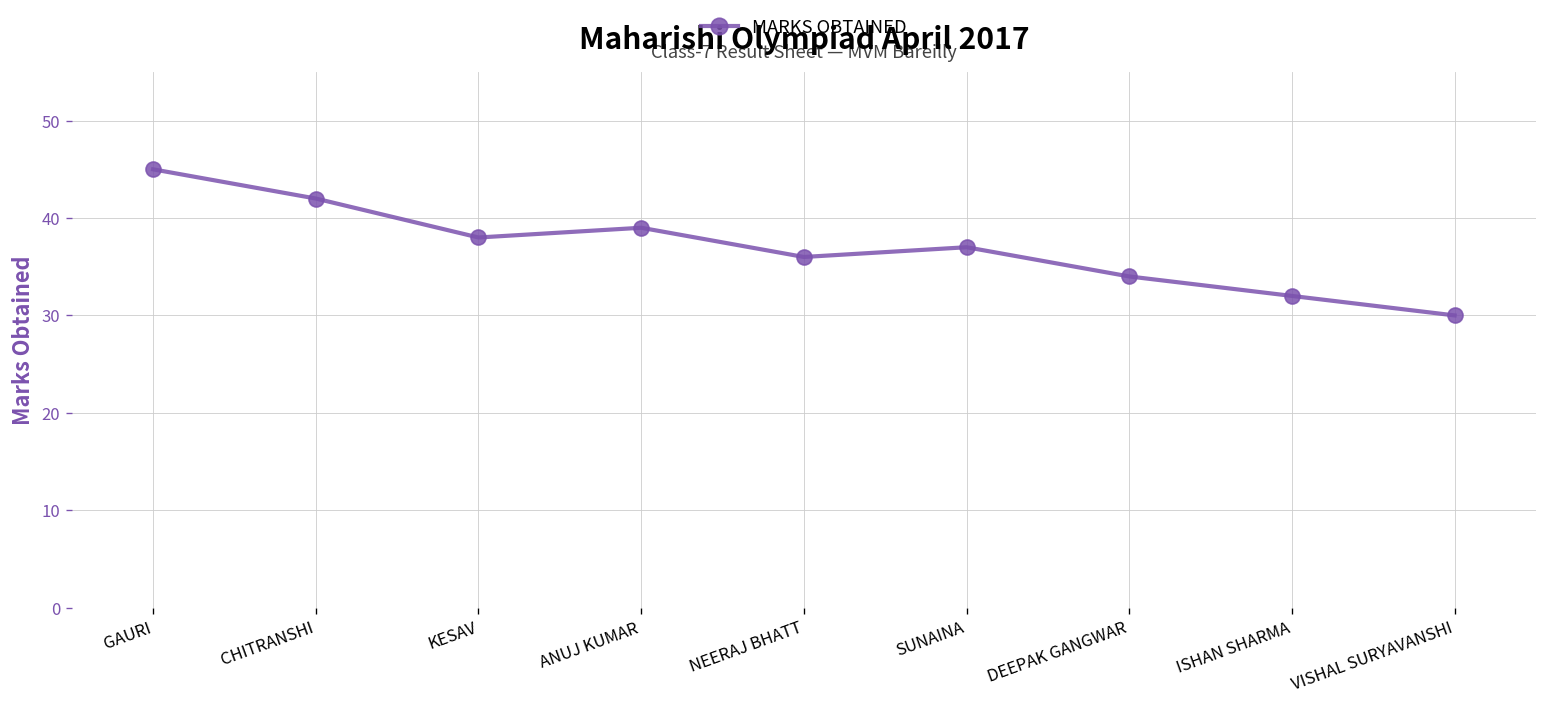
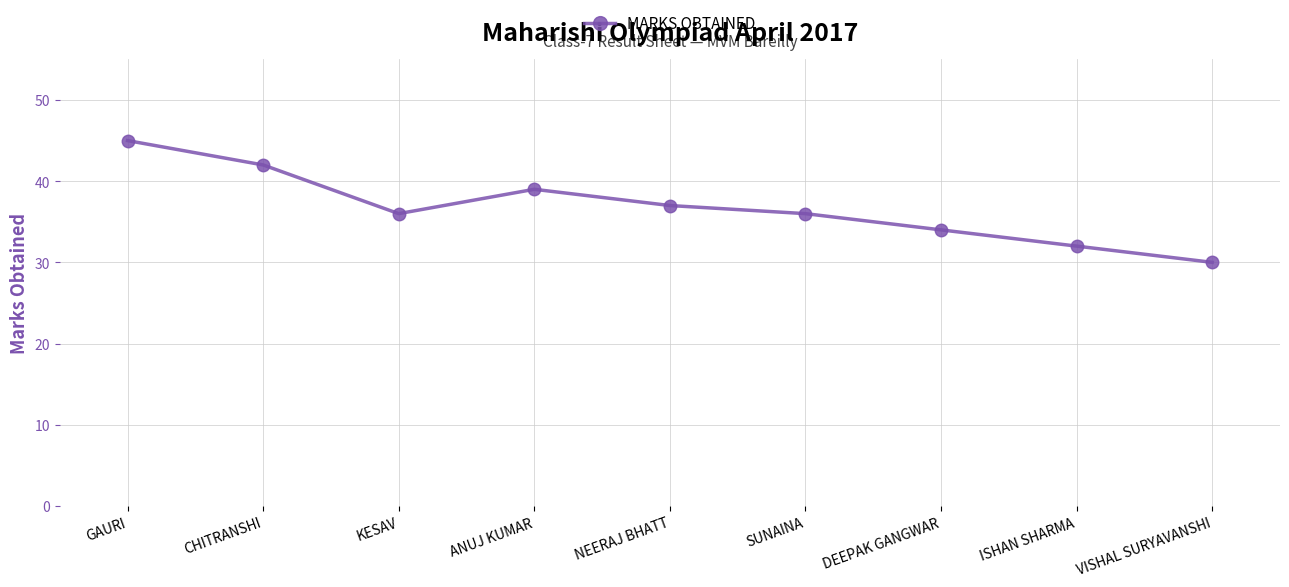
KESAV: 38 -> 36
NEERAJ BHATT: 36 -> 37
SUNAINA: 37 -> 36
